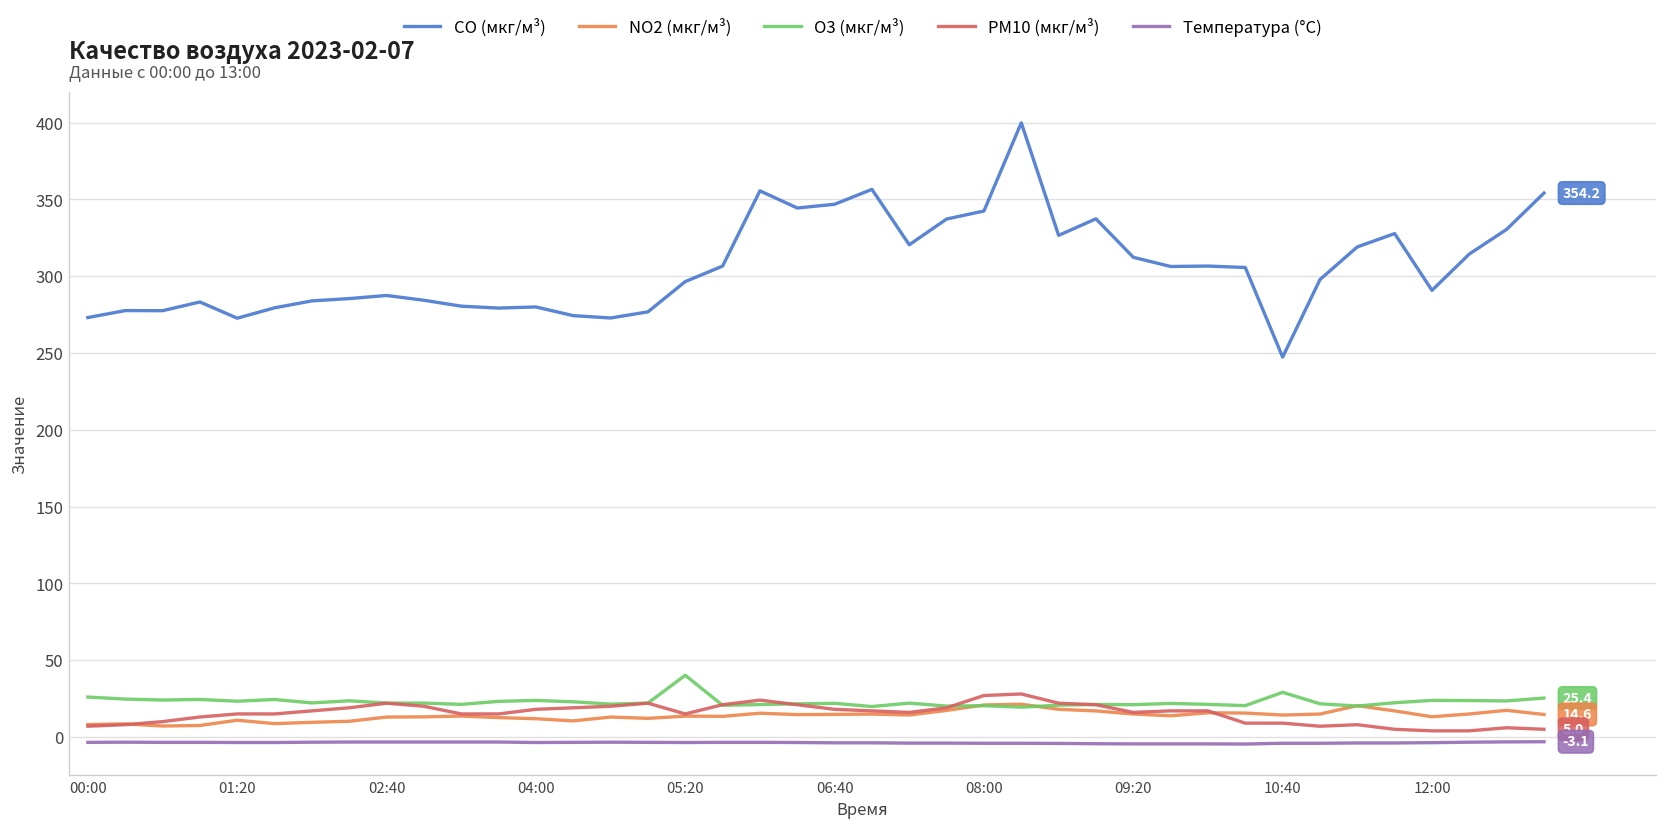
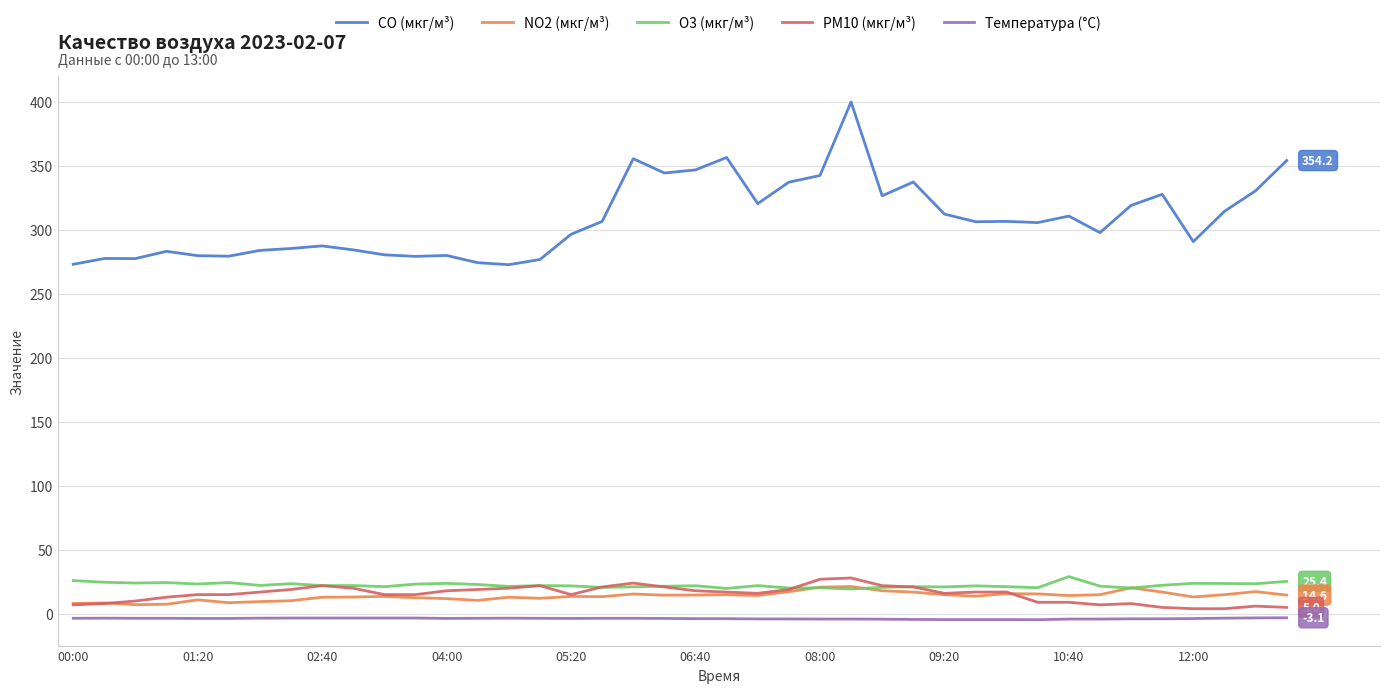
CO (мкг/м³), 01:20: 273 -> 280
O3 (мкг/м³), 05:20: 40 -> 22
CO (мкг/м³), 10:40: 247 -> 311
